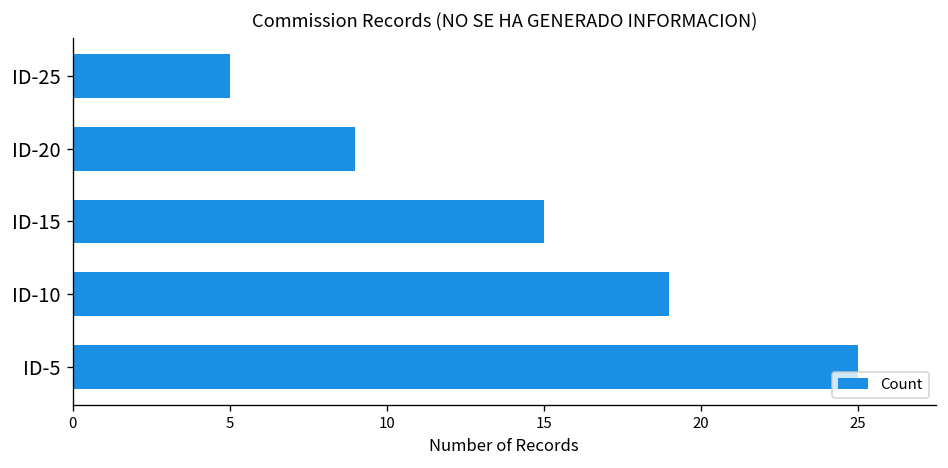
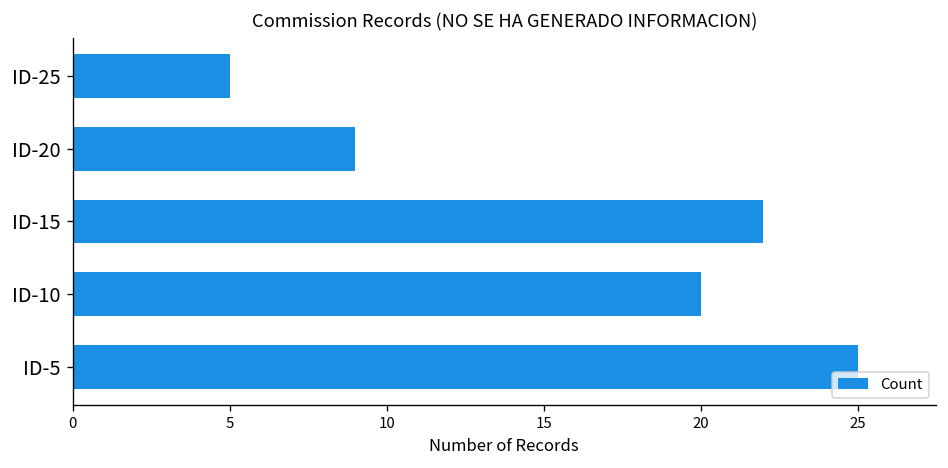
ID-15: 15 -> 22
ID-10: 19 -> 20
